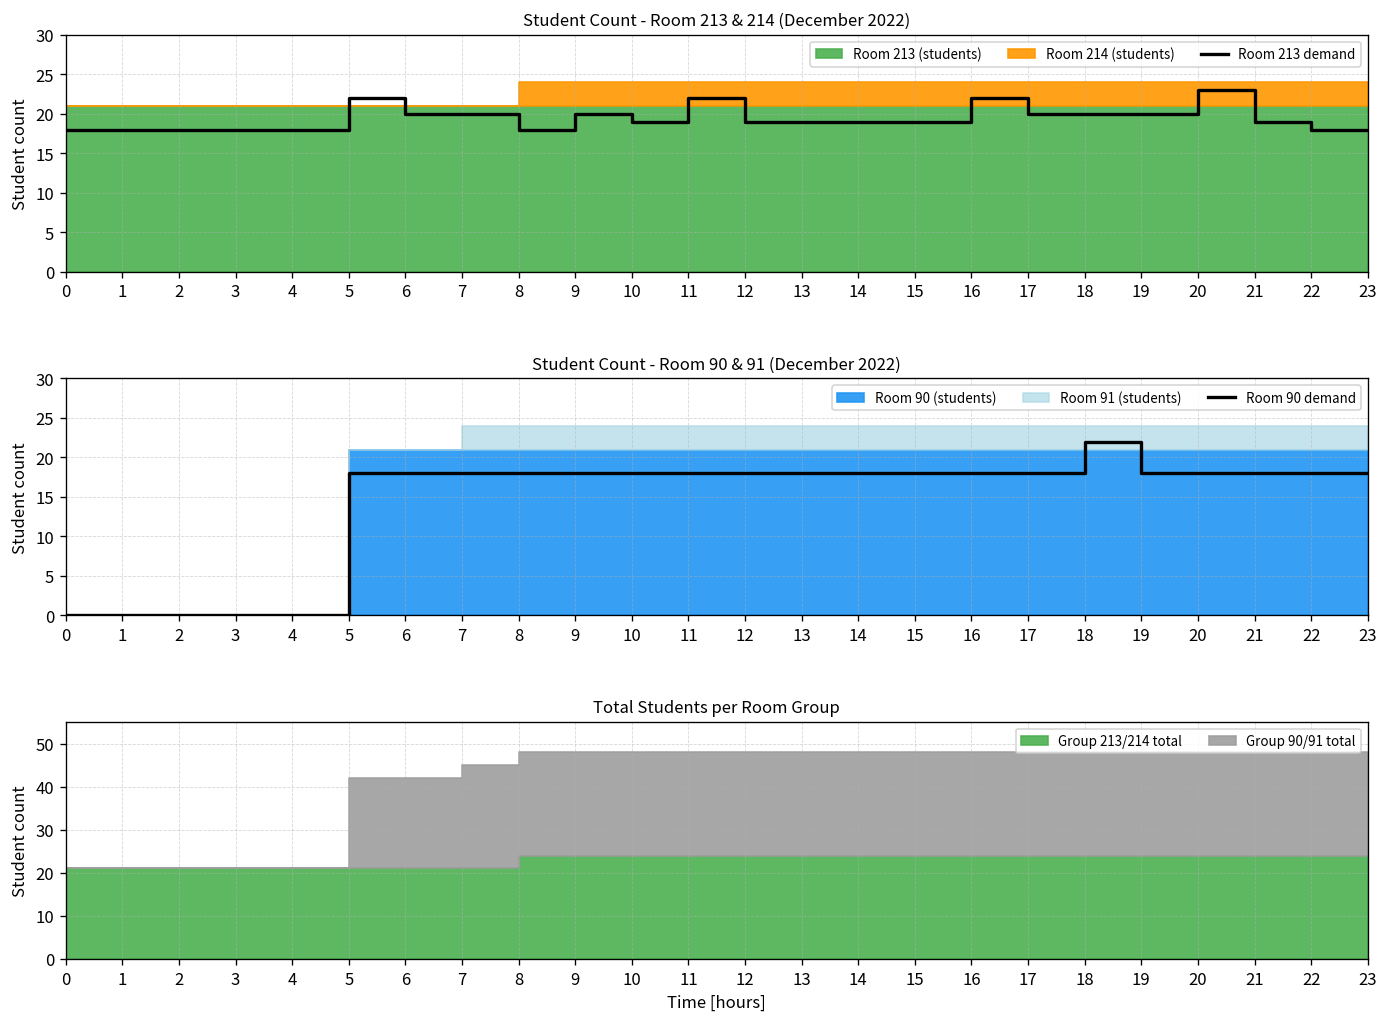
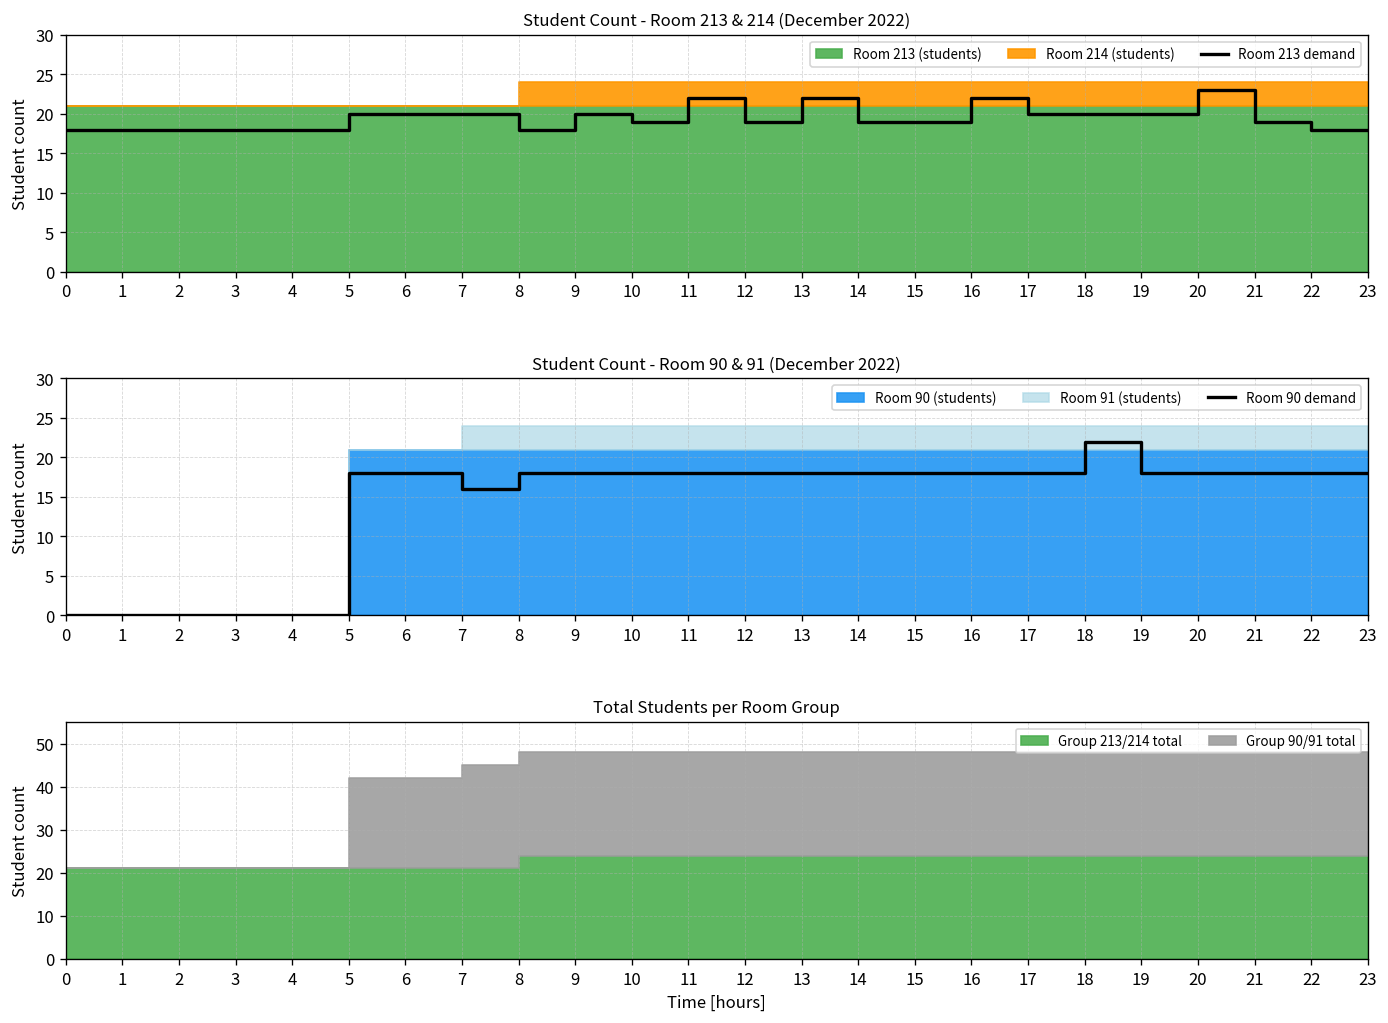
Student Count - Room 213 & 214 (December 2022), Room 213 demand, 5: 22 -> 20
Student Count - Room 213 & 214 (December 2022), Room 213 demand, 13: 19 -> 22
Student Count - Room 90 & 91 (December 2022), Room 90 demand, 7: 18 -> 16
